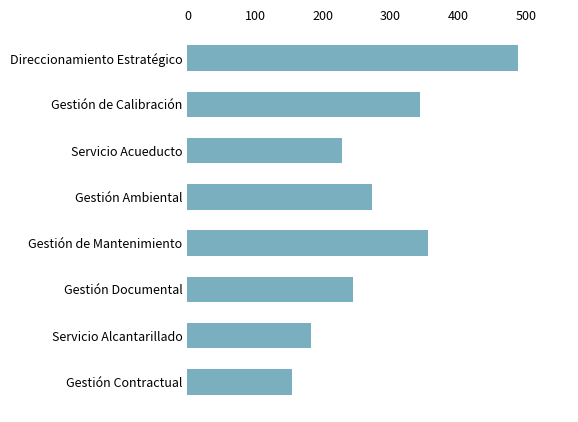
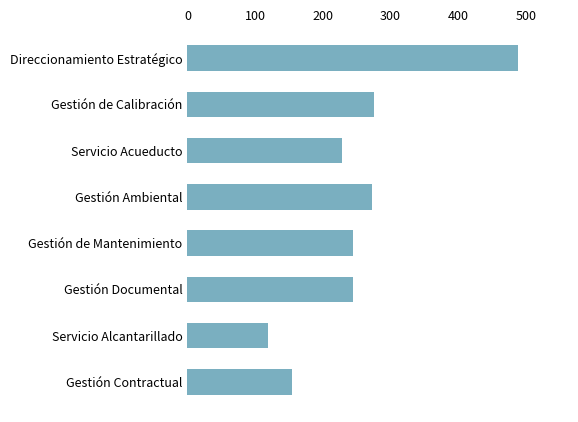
Gestión de Calibración: 340 -> 280
Gestión de Mantenimiento: 360 -> 240
Servicio Alcantarillado: 180 -> 120
